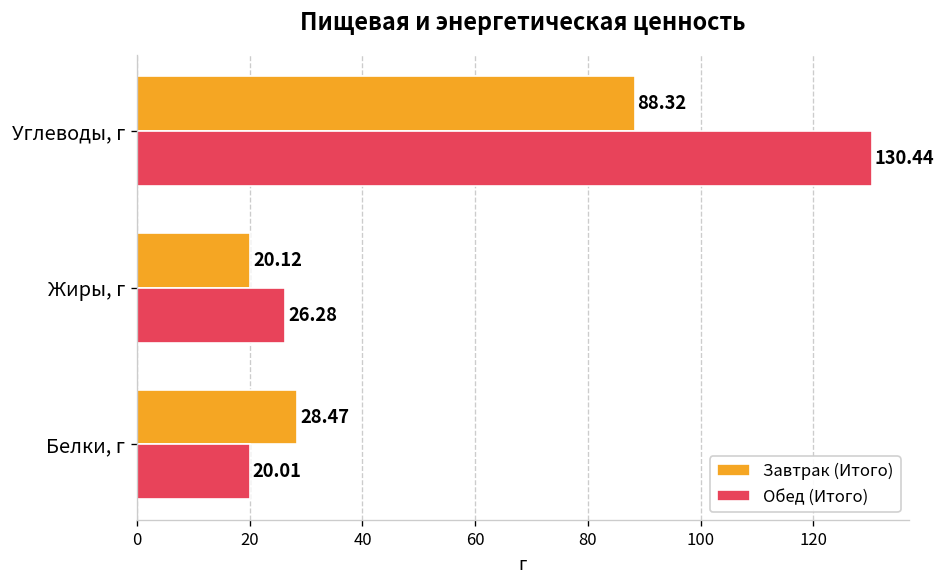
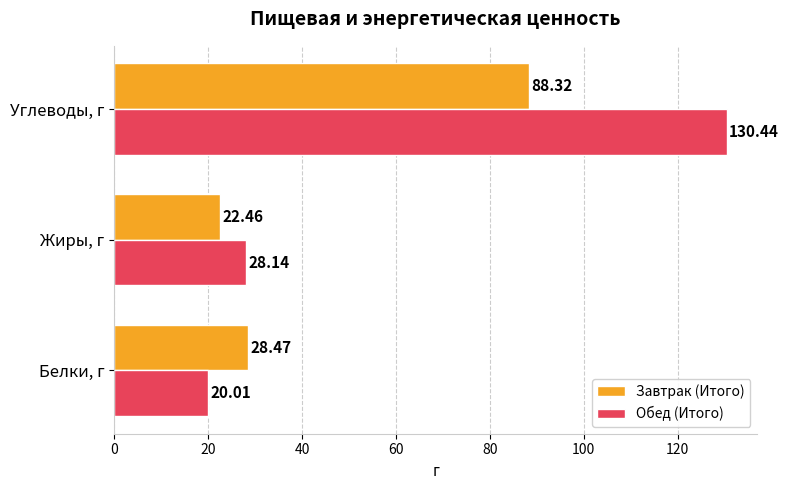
Завтрак (Итого), Жиры, г: 20.12 -> 22.46
Обед (Итого), Жиры, г: 26.28 -> 28.14
